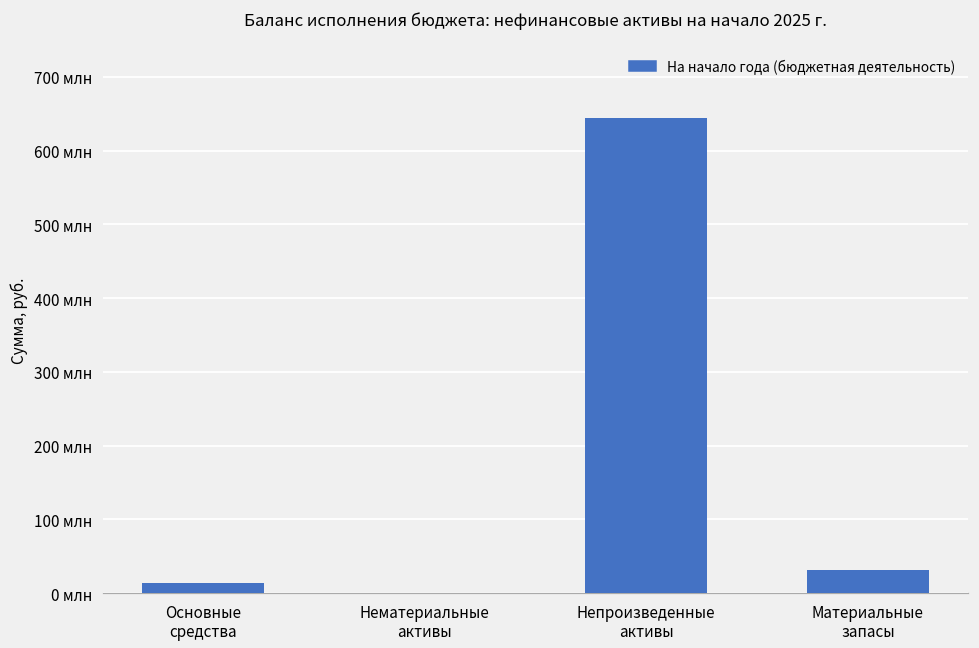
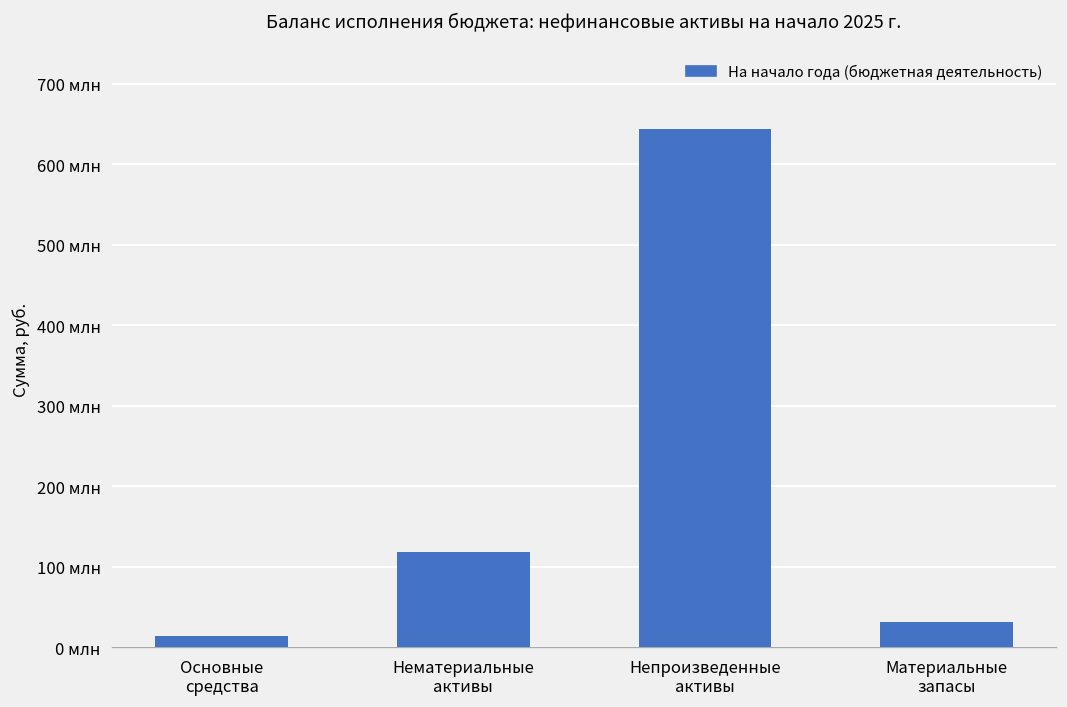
Нематериальные активы: 0 млн -> 120 млн
